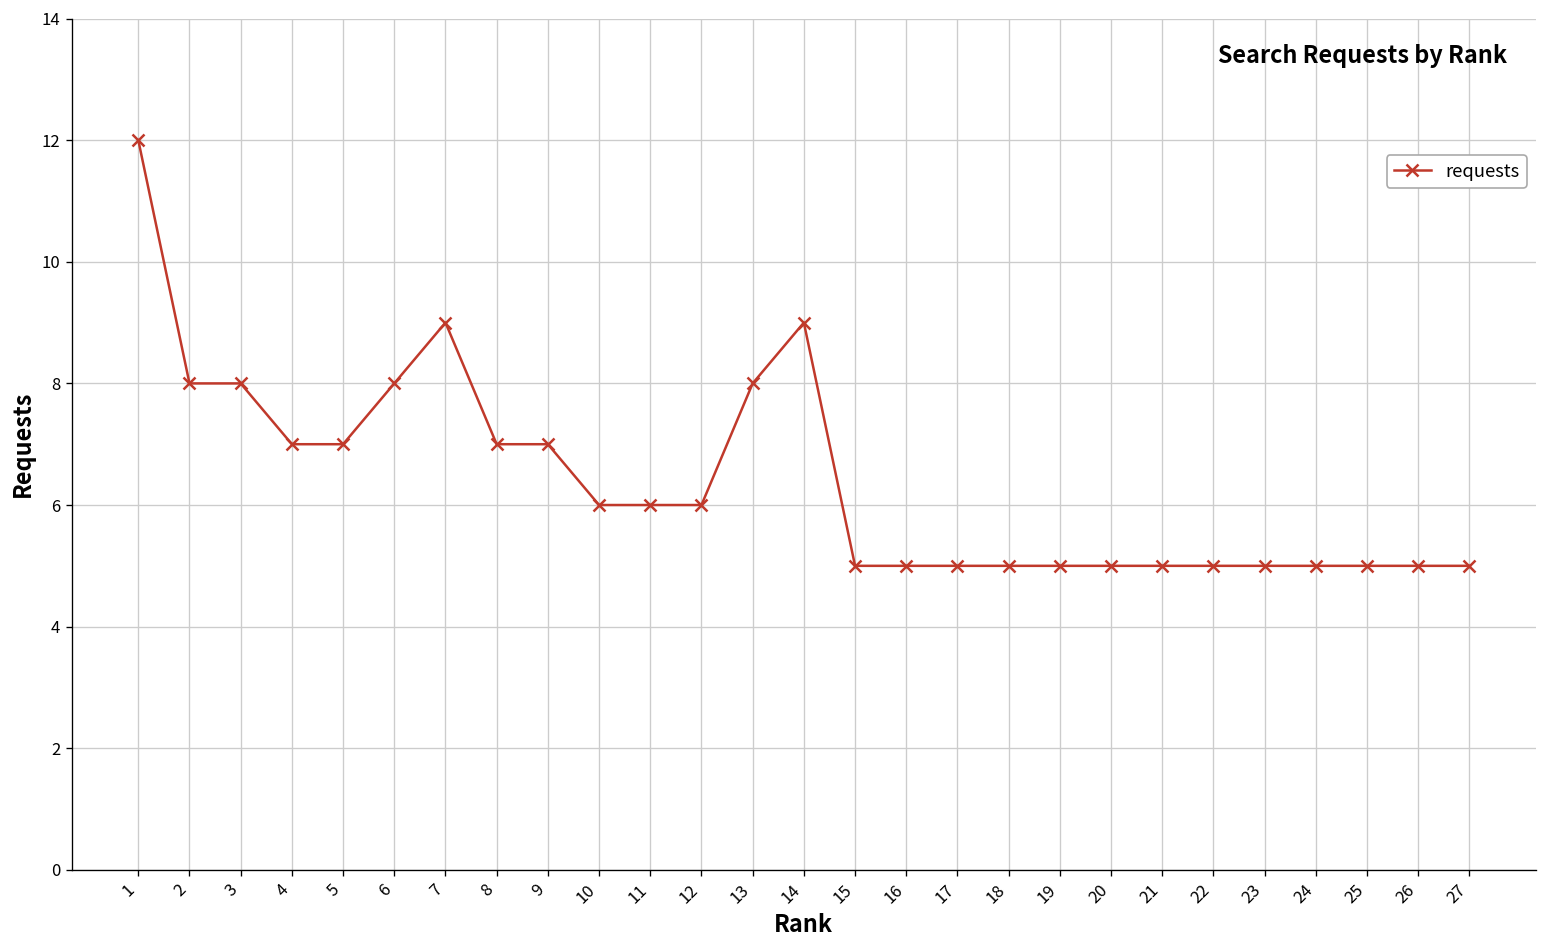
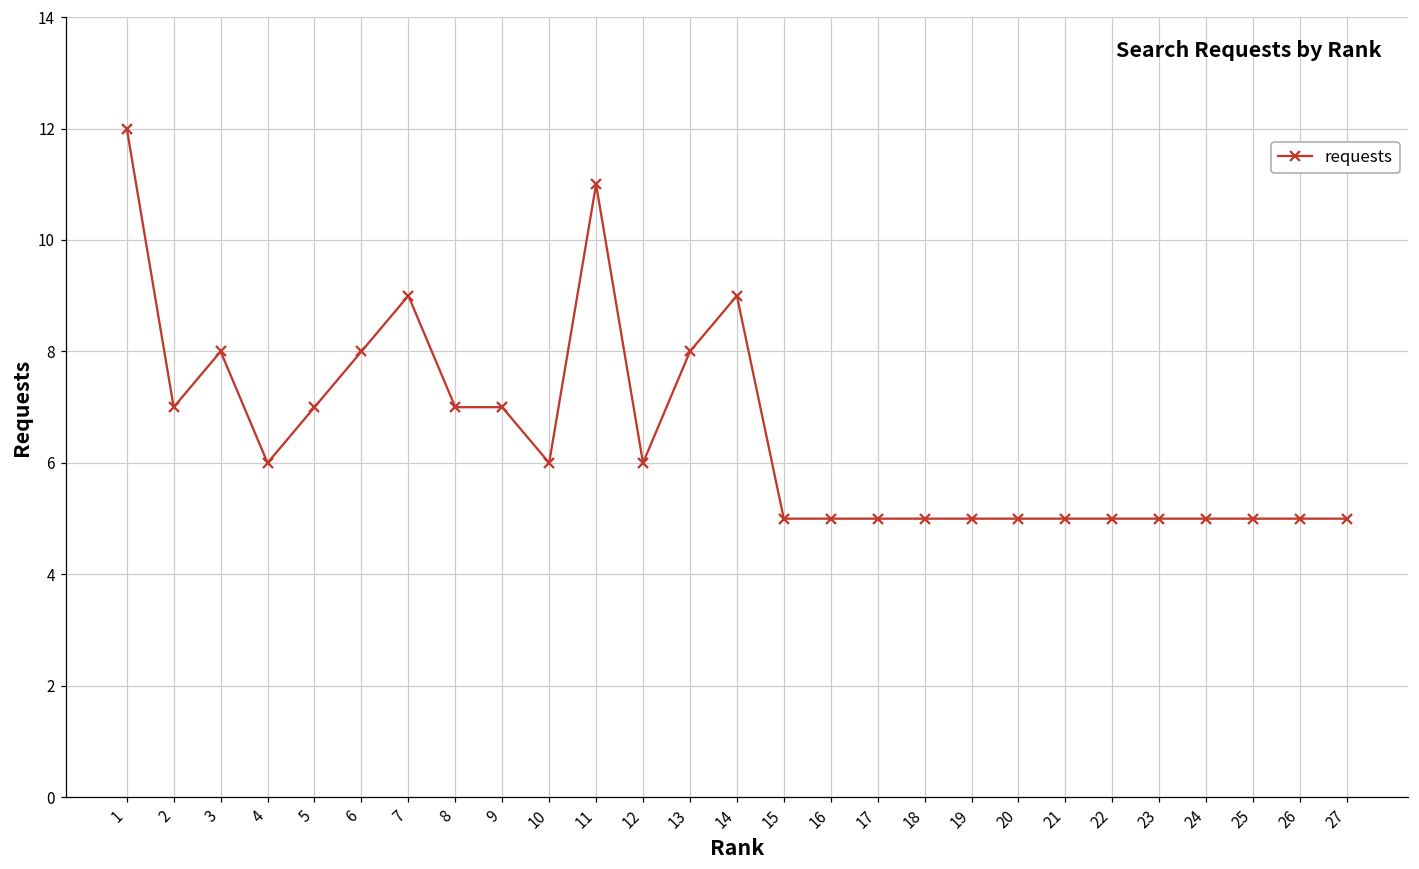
2: 8 -> 7
4: 7 -> 6
11: 6 -> 11
